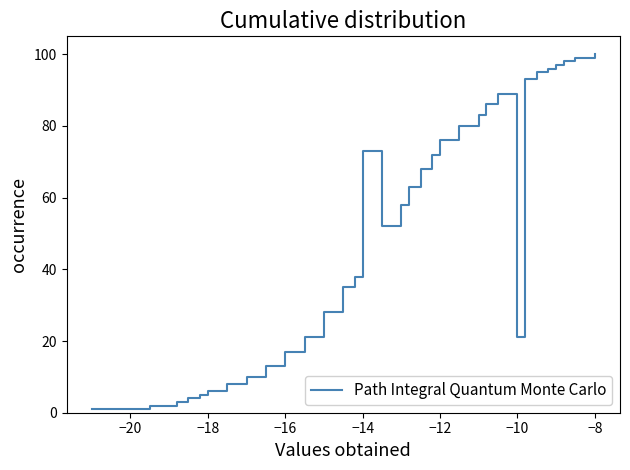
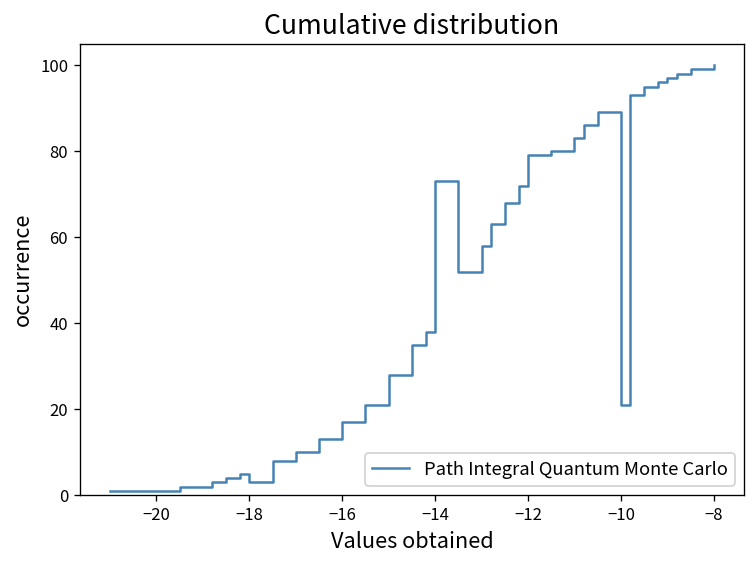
−18: 6 -> 3
−12: 76 -> 79
